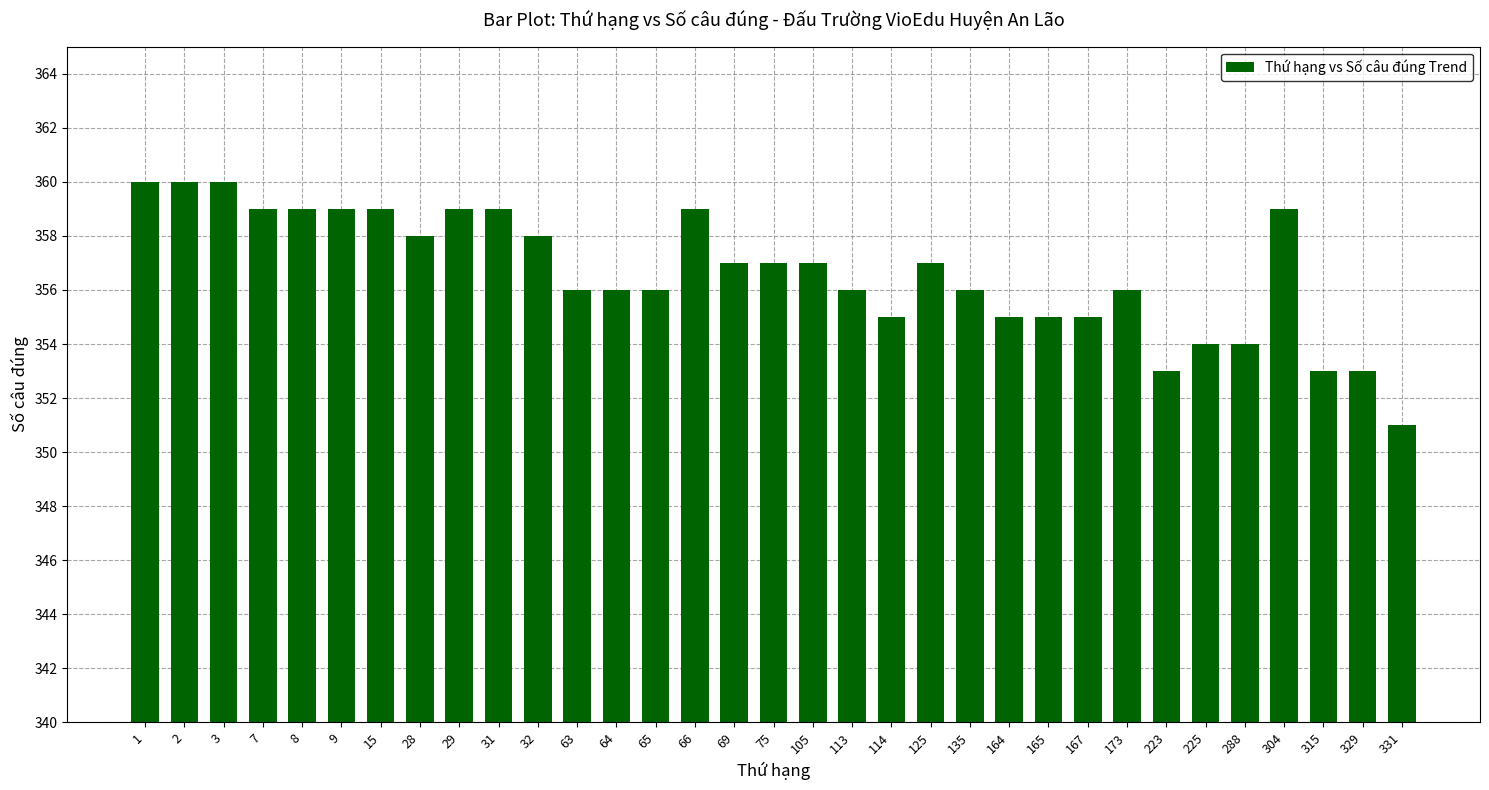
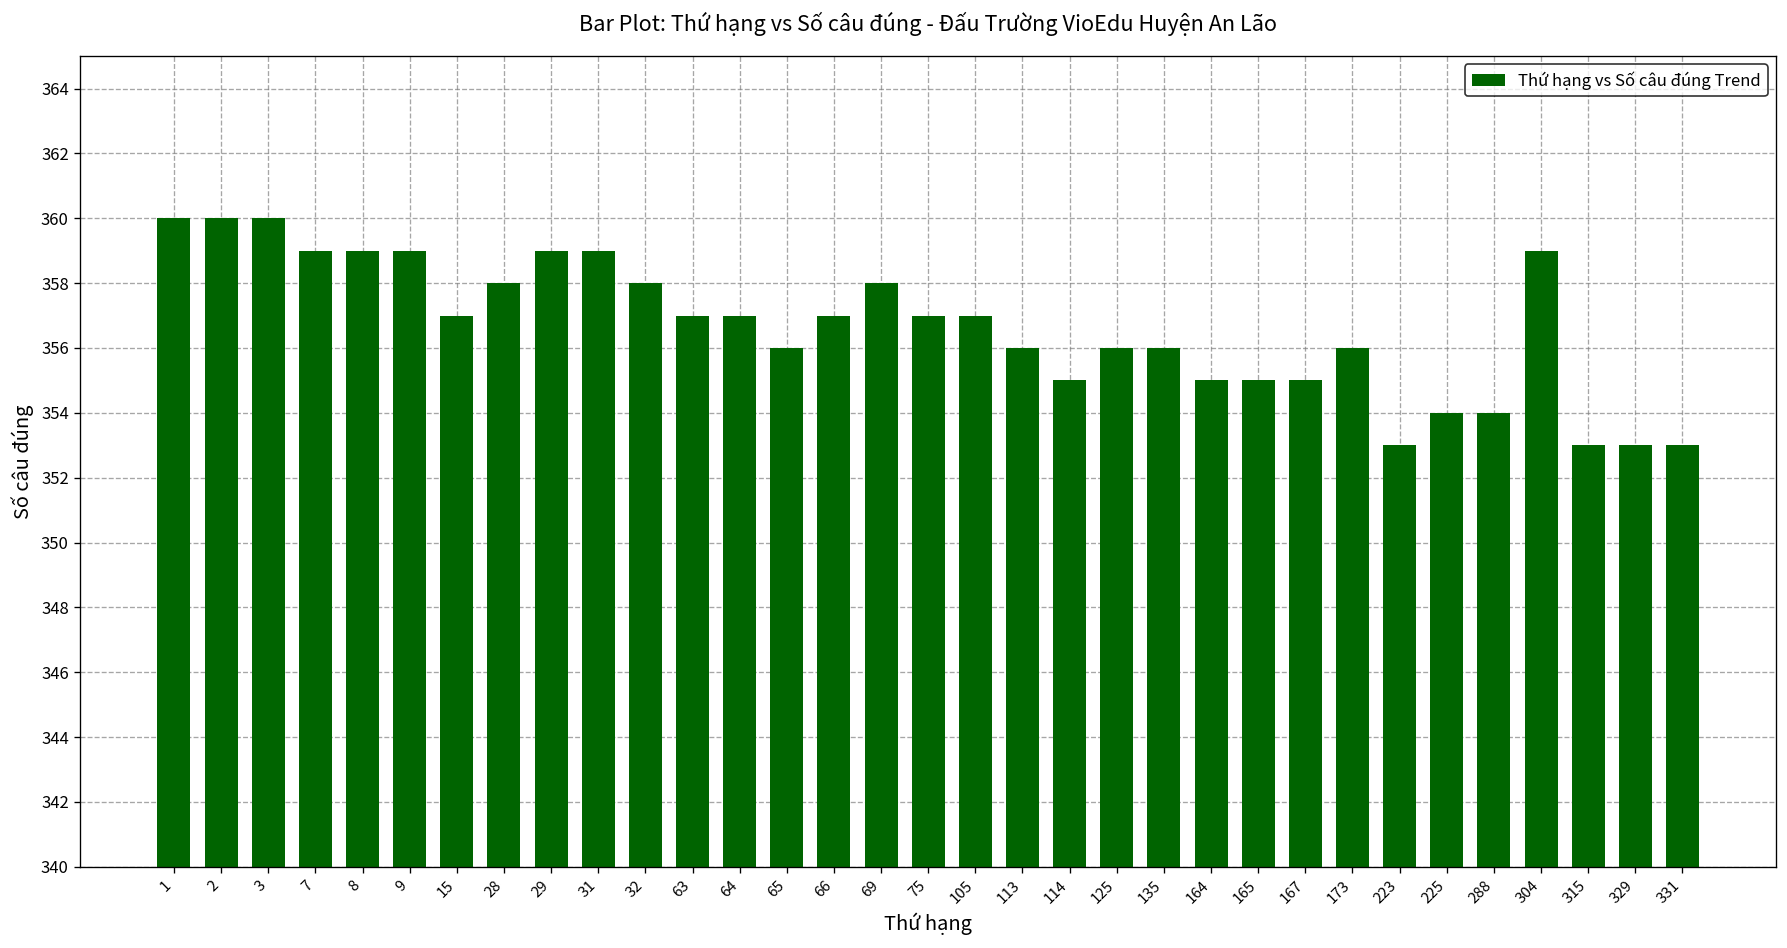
15: 359 -> 357
63: 356 -> 357
64: 356 -> 357
66: 359 -> 357
69: 357 -> 358
125: 357 -> 356
331: 351 -> 353
